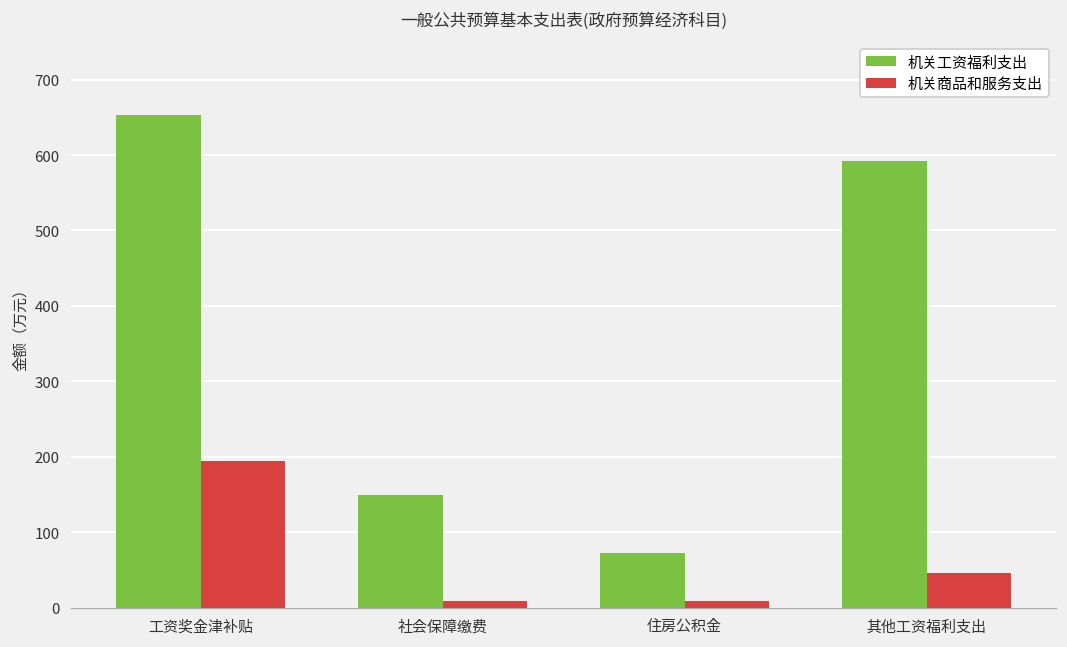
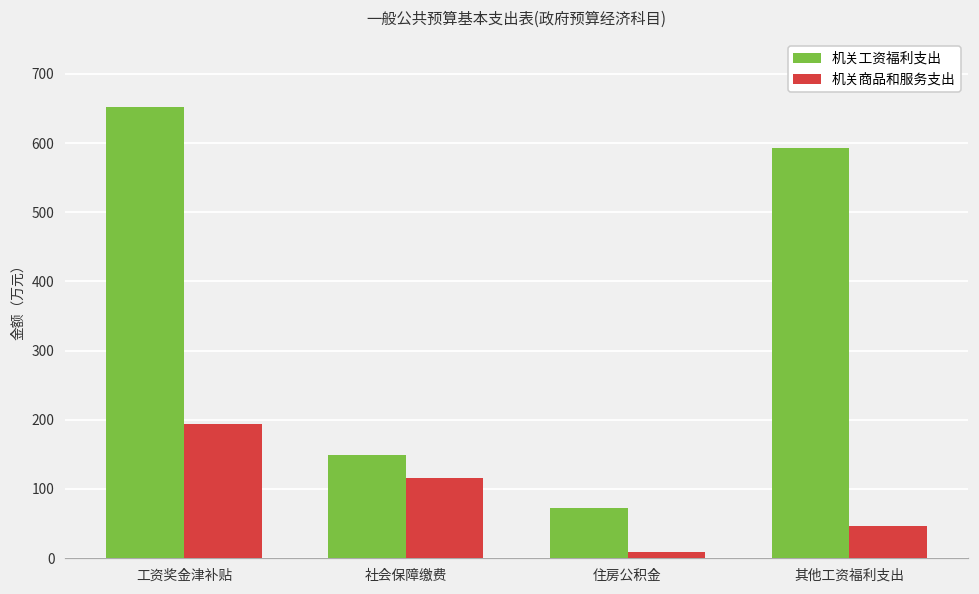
机关商品和服务支出, 社会保障缴费: 10 -> 120
